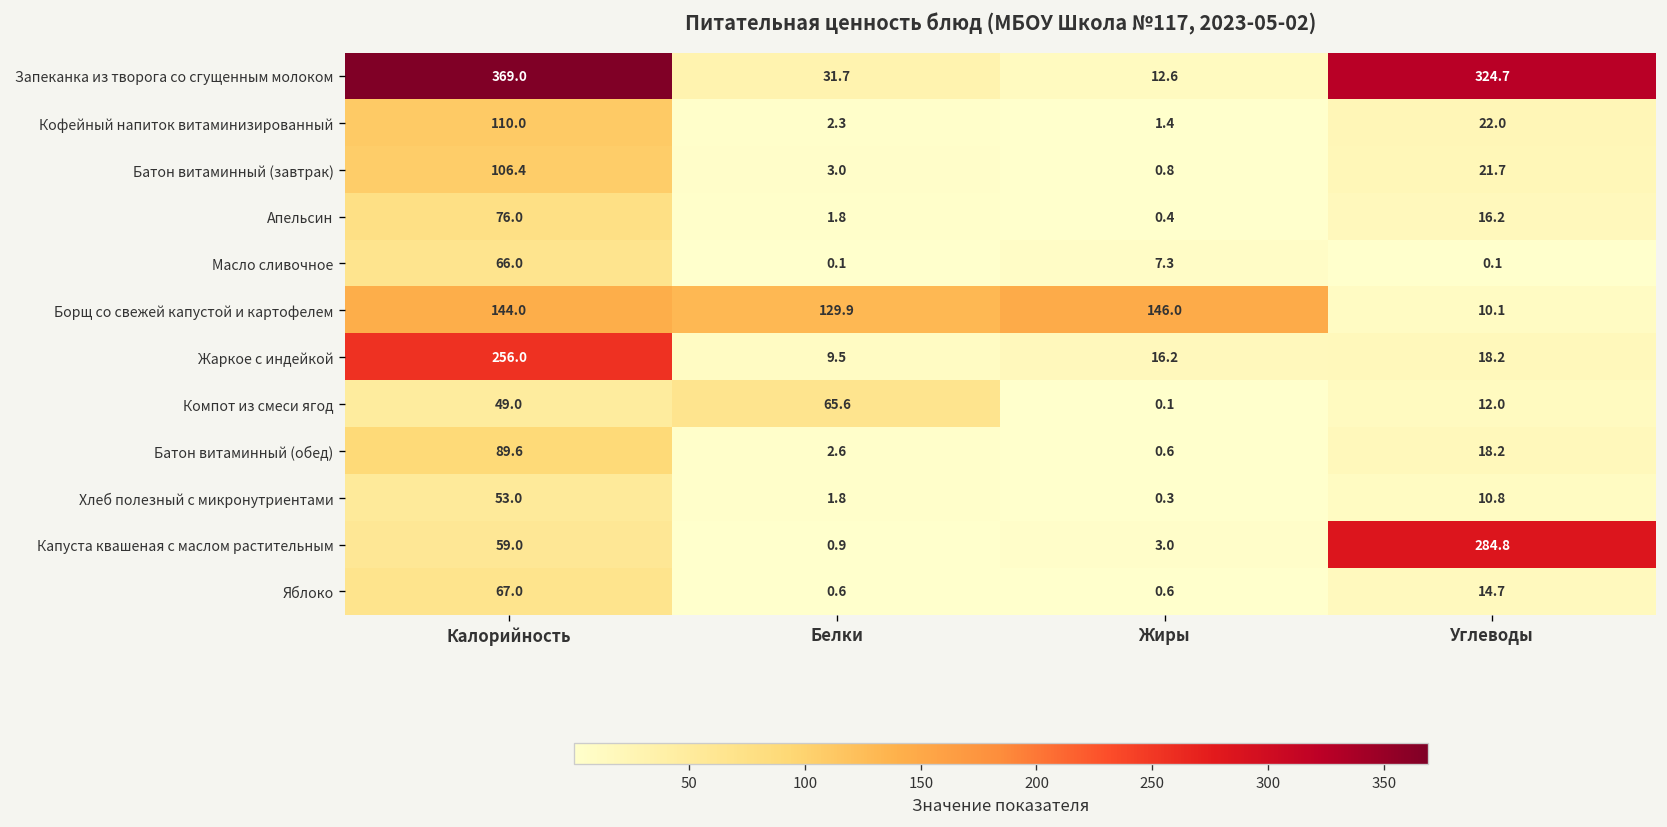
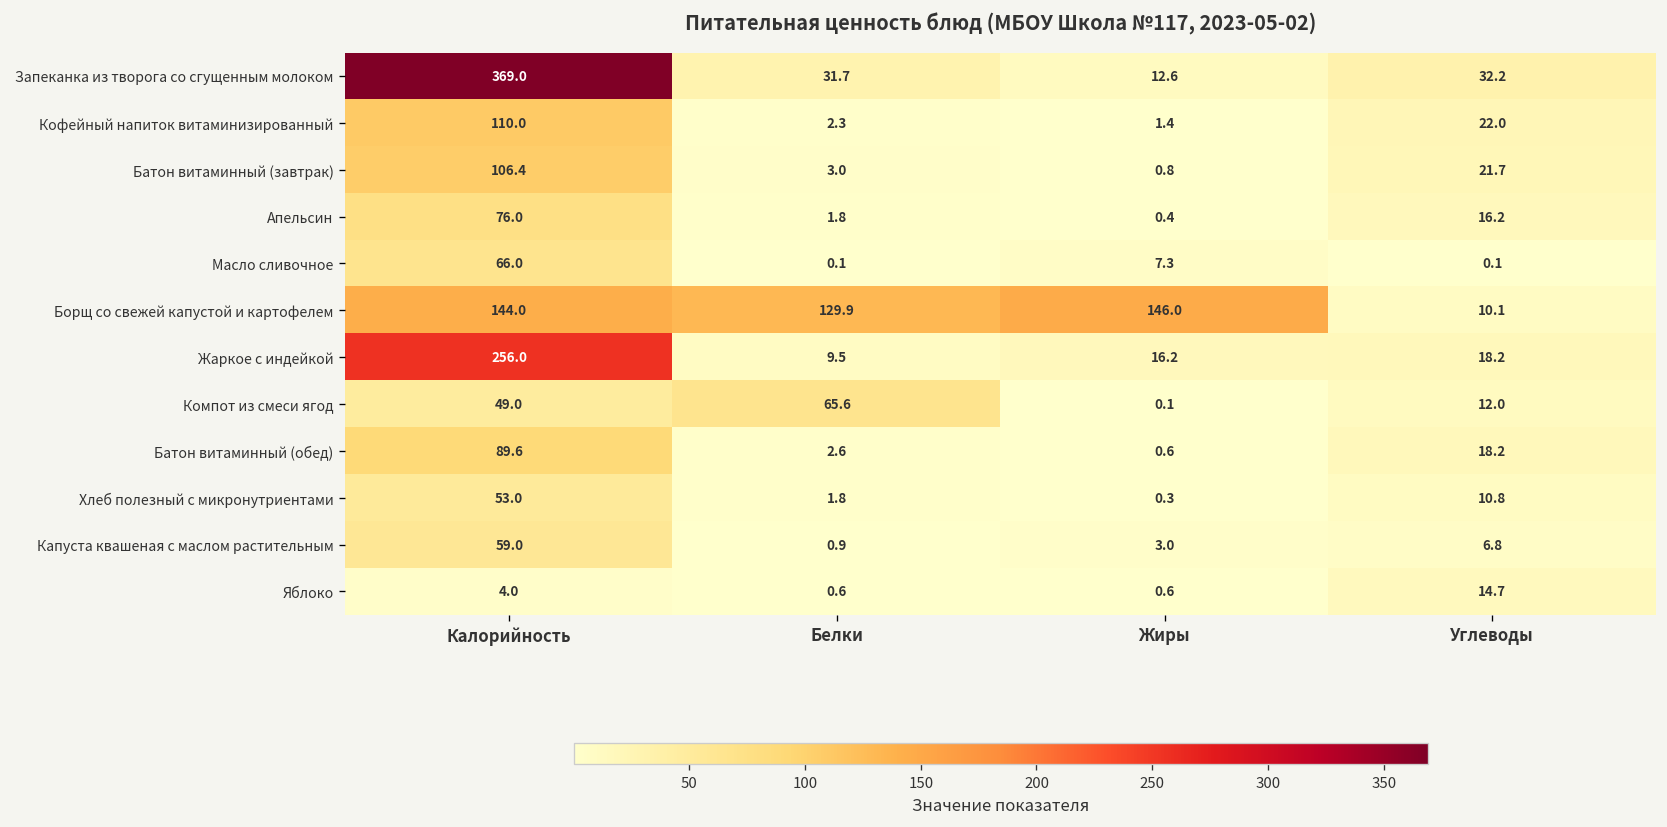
Запеканка из творога со сгущенным молоком, Углеводы: 324.7 -> 32.2
Капуста квашеная с маслом растительным, Углеводы: 284.8 -> 6.8
Яблоко, Калорийность: 67.0 -> 4.0
